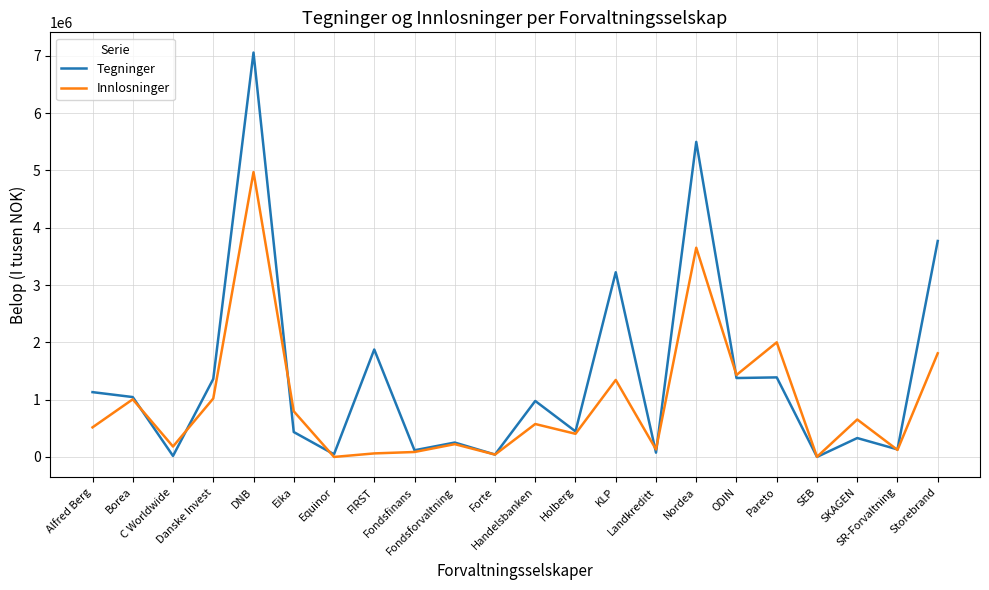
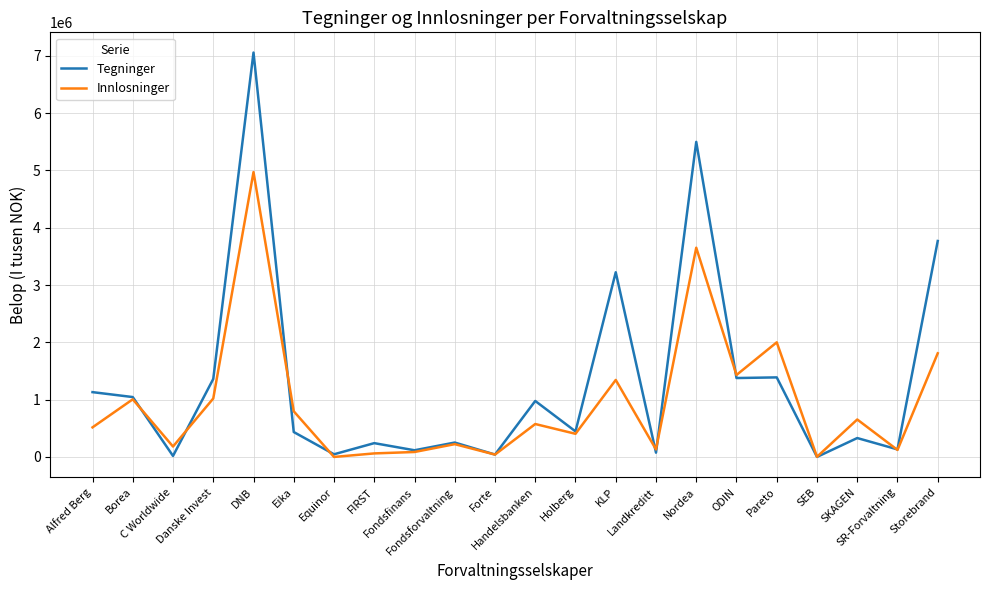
Tegninger, FIRST: 1900000 -> 200000
